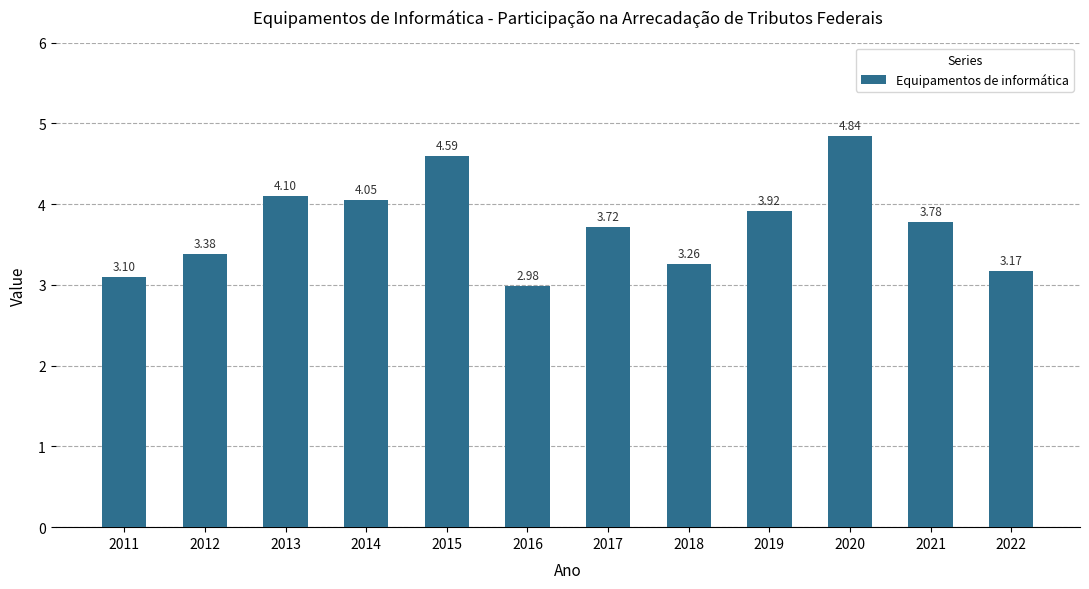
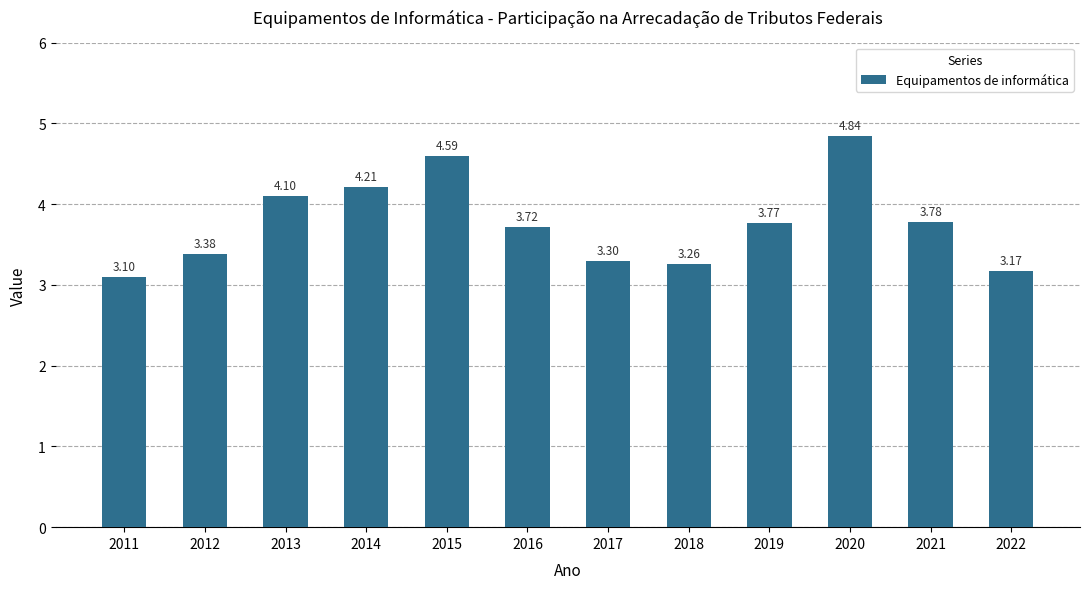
2014: 4.05 -> 4.21
2016: 2.98 -> 3.72
2017: 3.72 -> 3.30
2019: 3.92 -> 3.77
